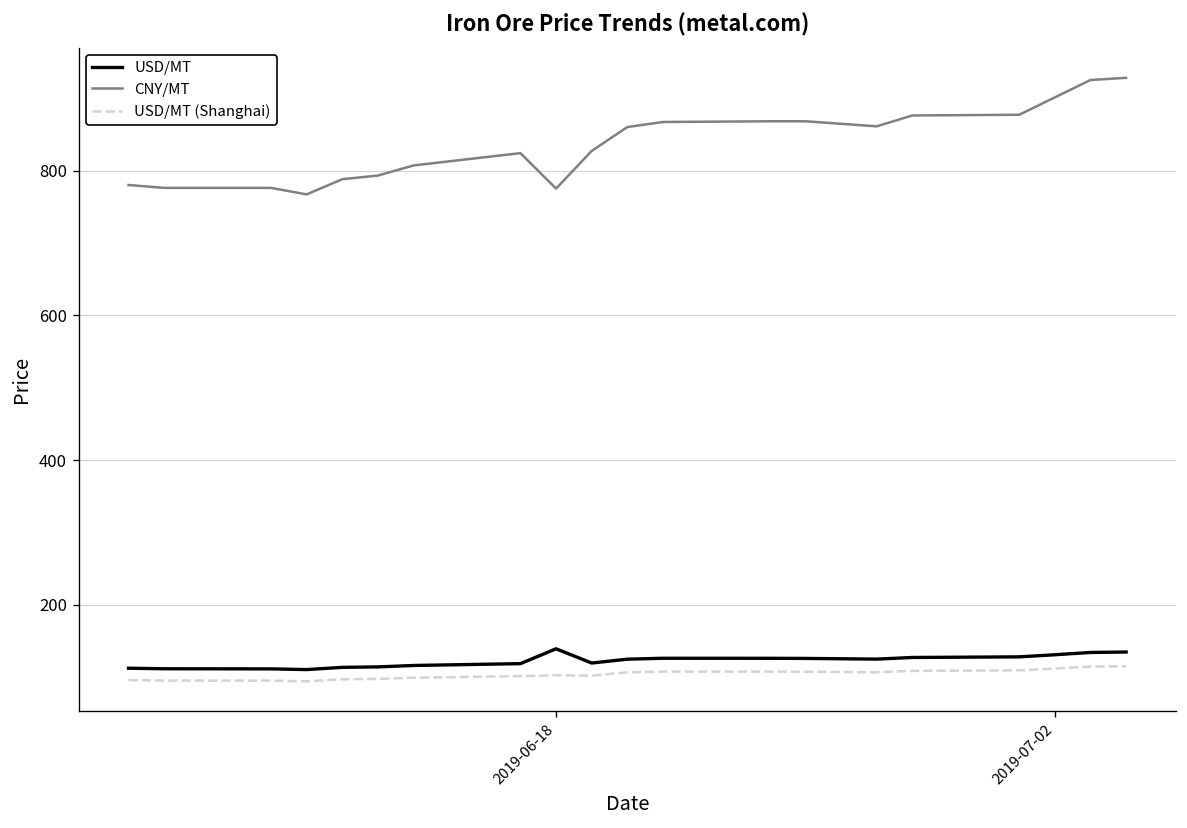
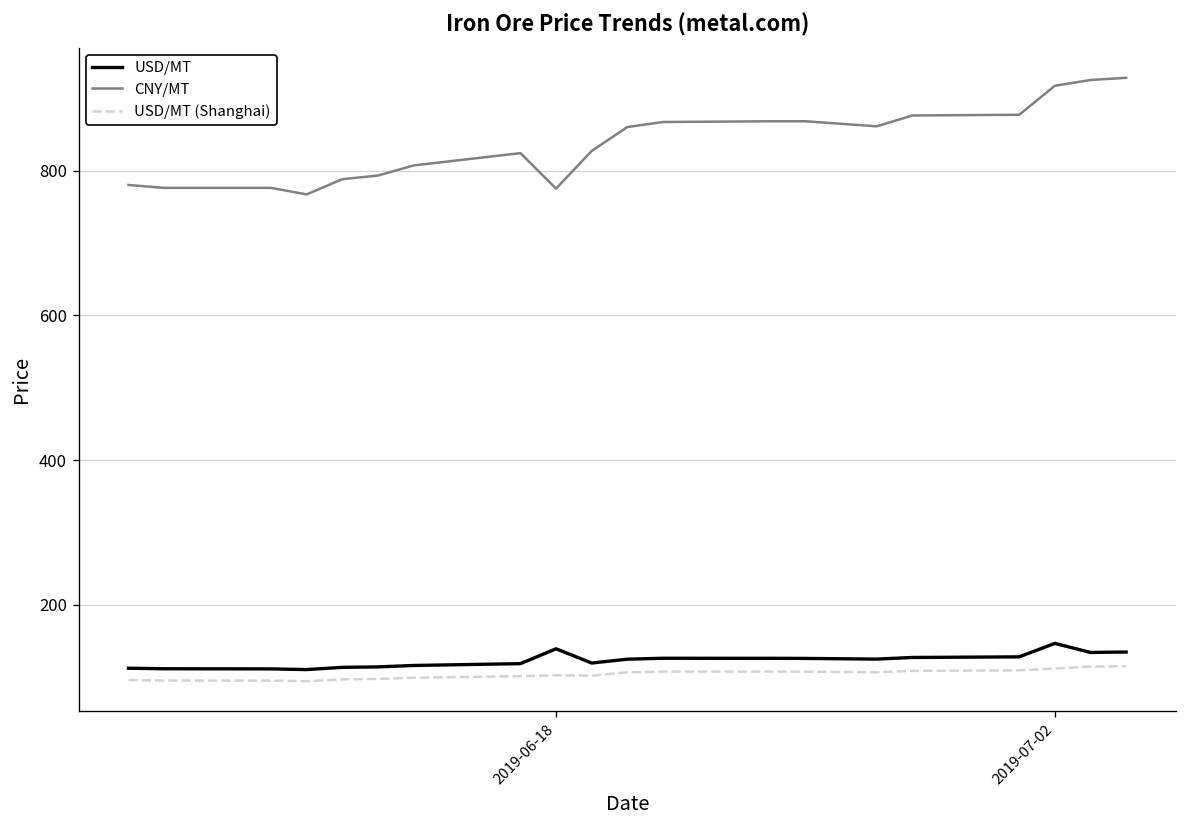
USD/MT, 2019-07-02: 130 -> 150
CNY/MT, 2019-07-02: 900 -> 920
